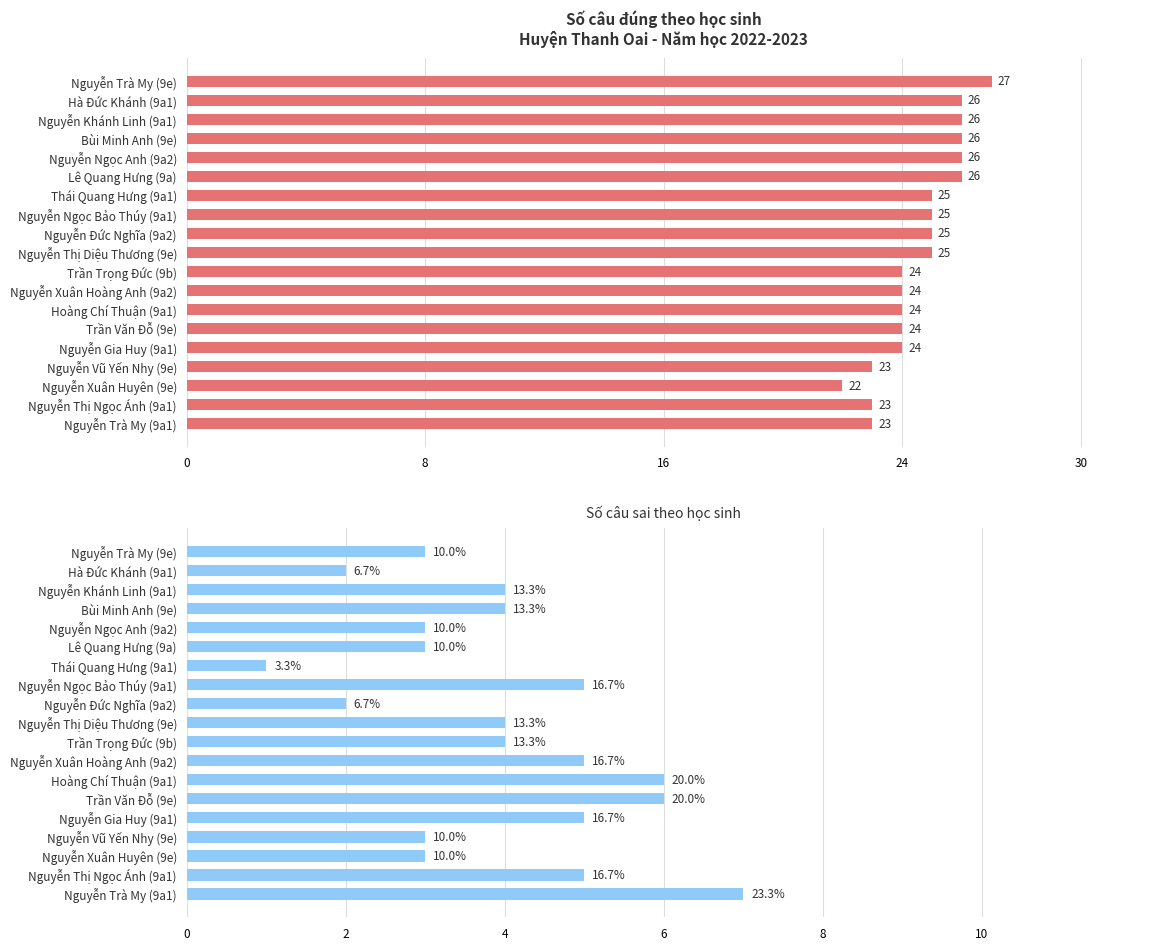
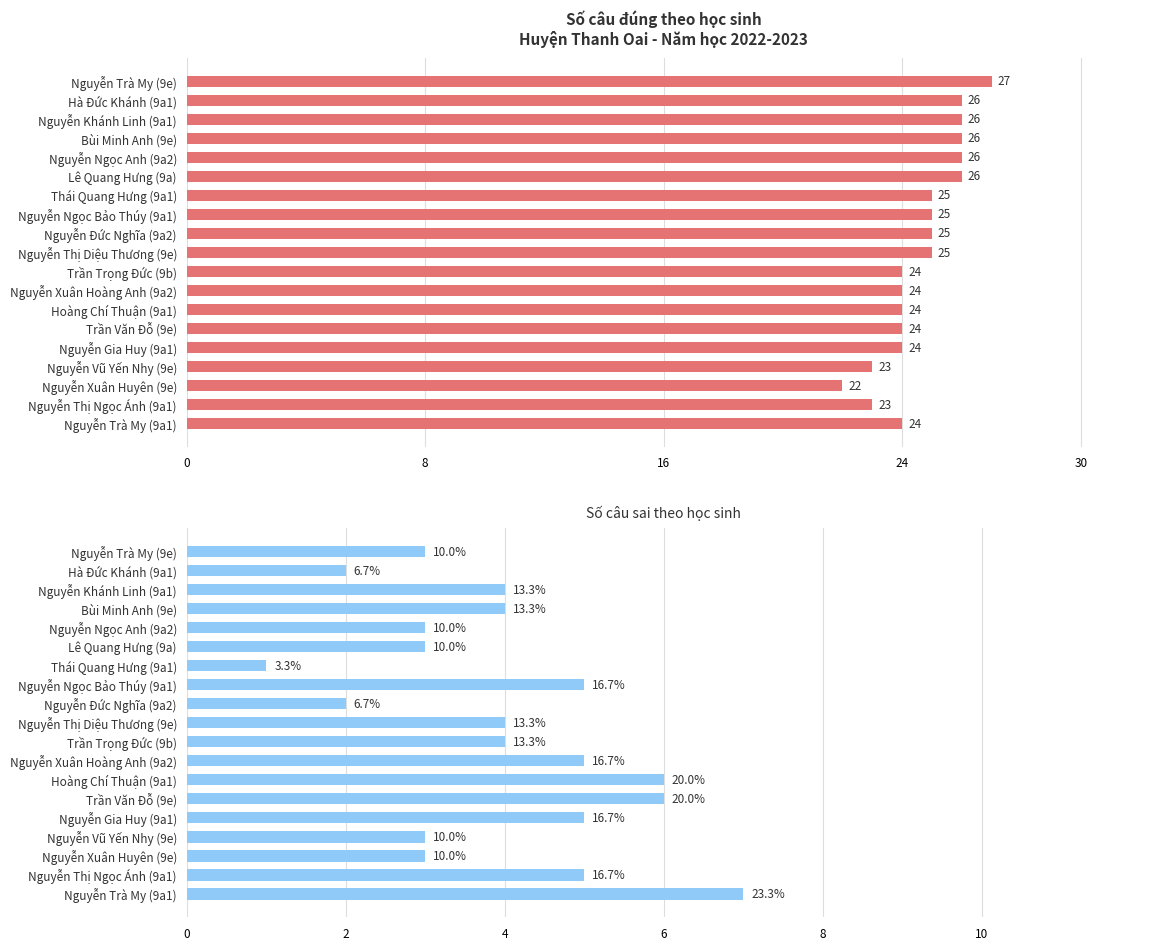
Số câu đúng theo học sinh Huyện Thanh Oai - Năm học 2022-2023, Nguyễn Trà My (9a1): 23 -> 24
